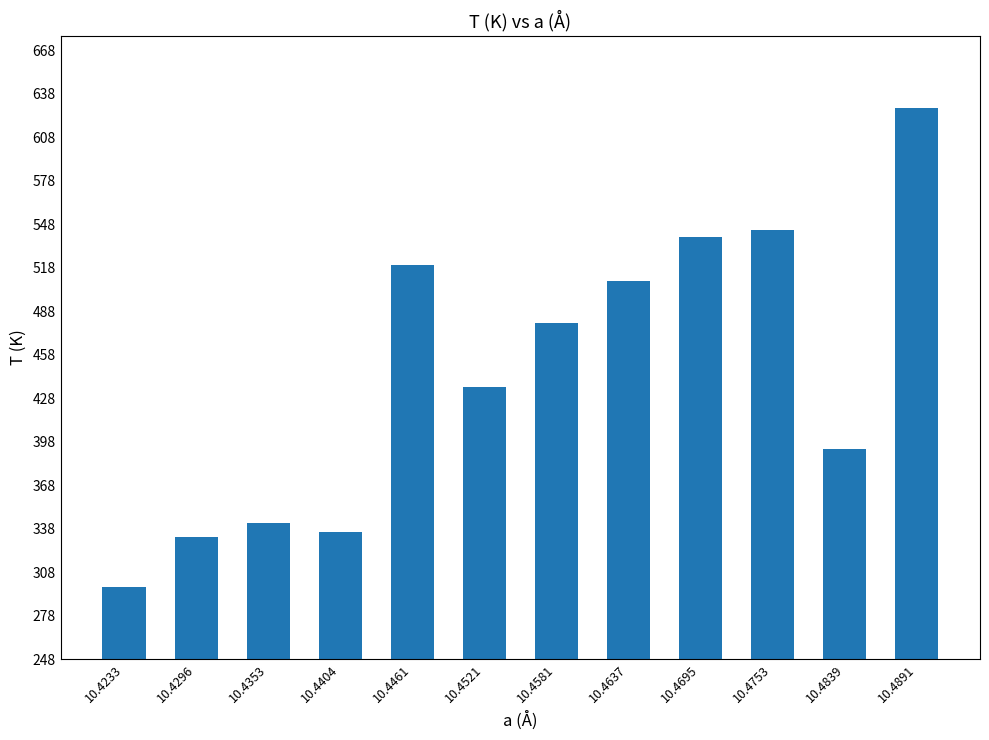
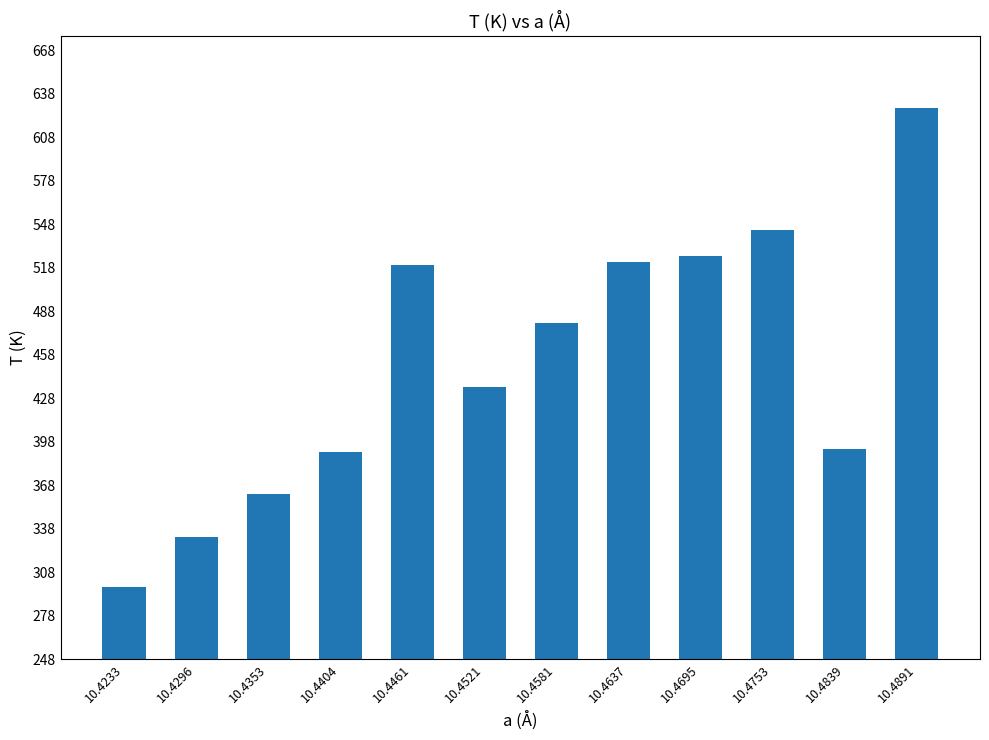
10.4353: 342 -> 362
10.4404: 336 -> 391
10.4637: 509 -> 522
10.4695: 539 -> 526
